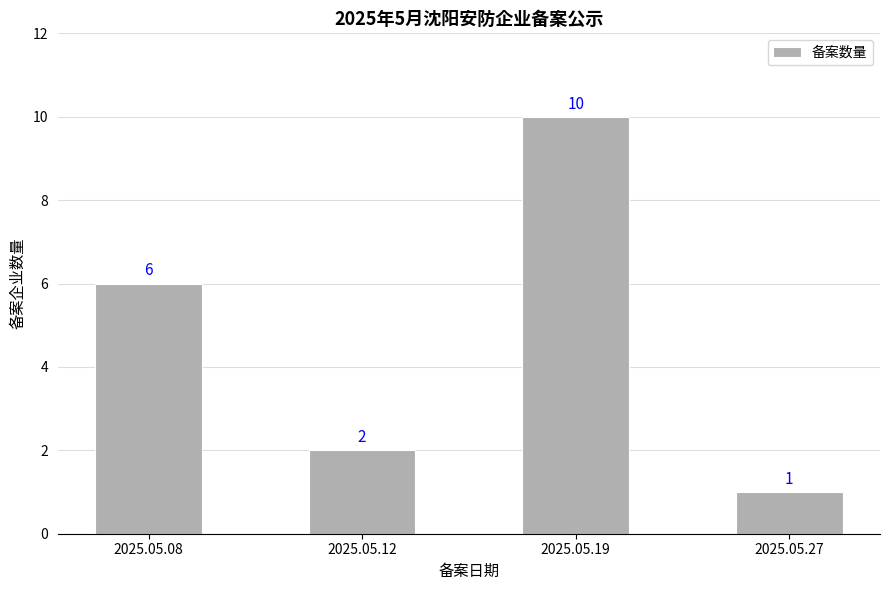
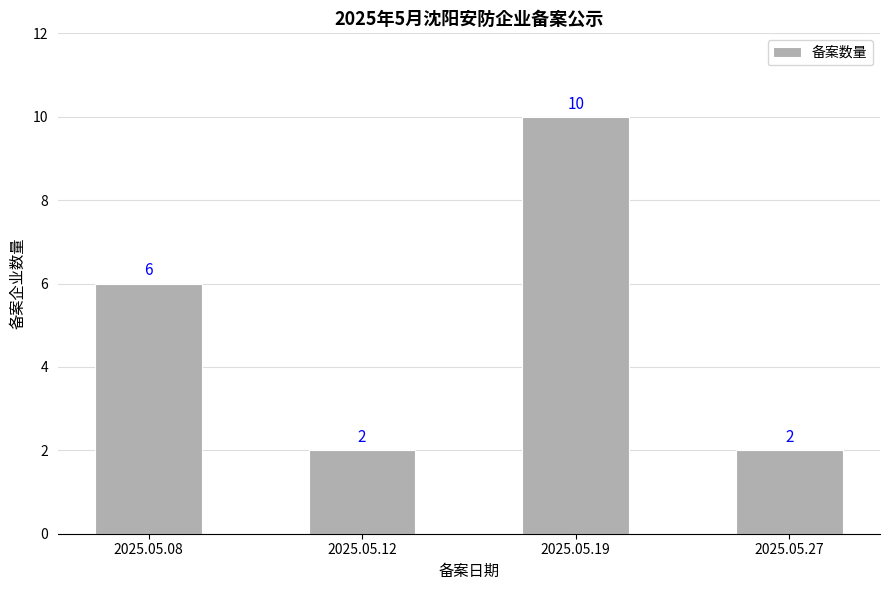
2025.05.27: 1 -> 2
